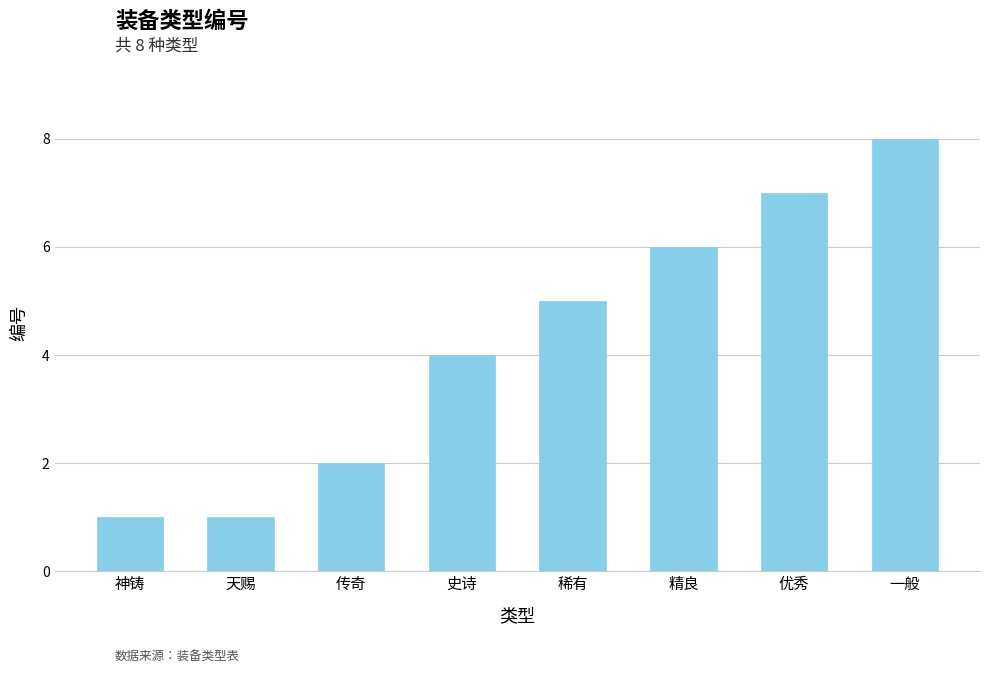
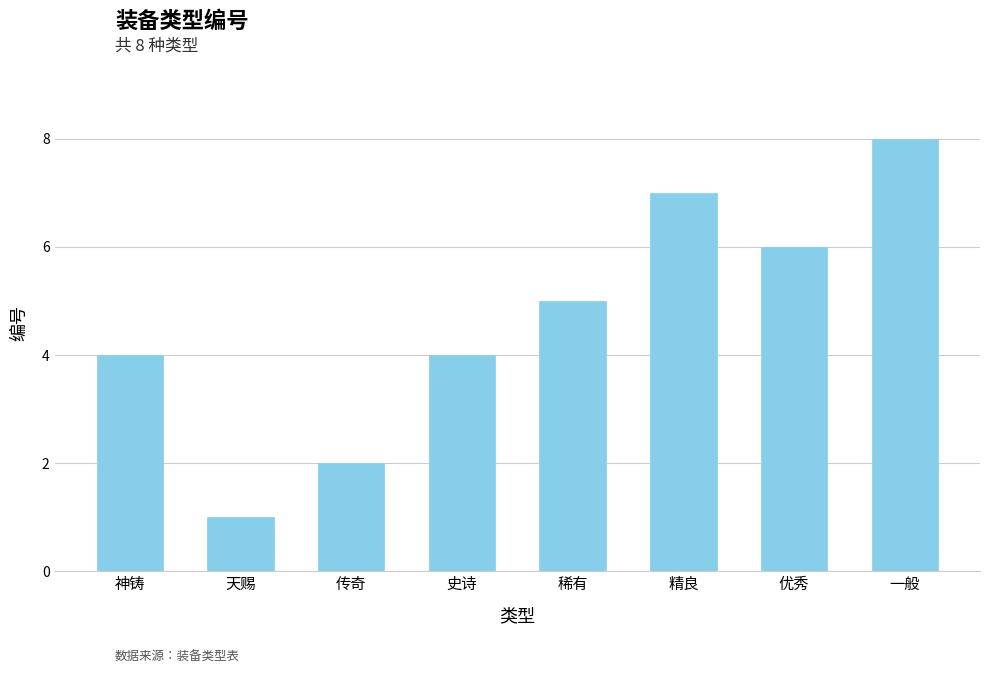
神铸: 1 -> 4
精良: 6 -> 7
优秀: 7 -> 6
